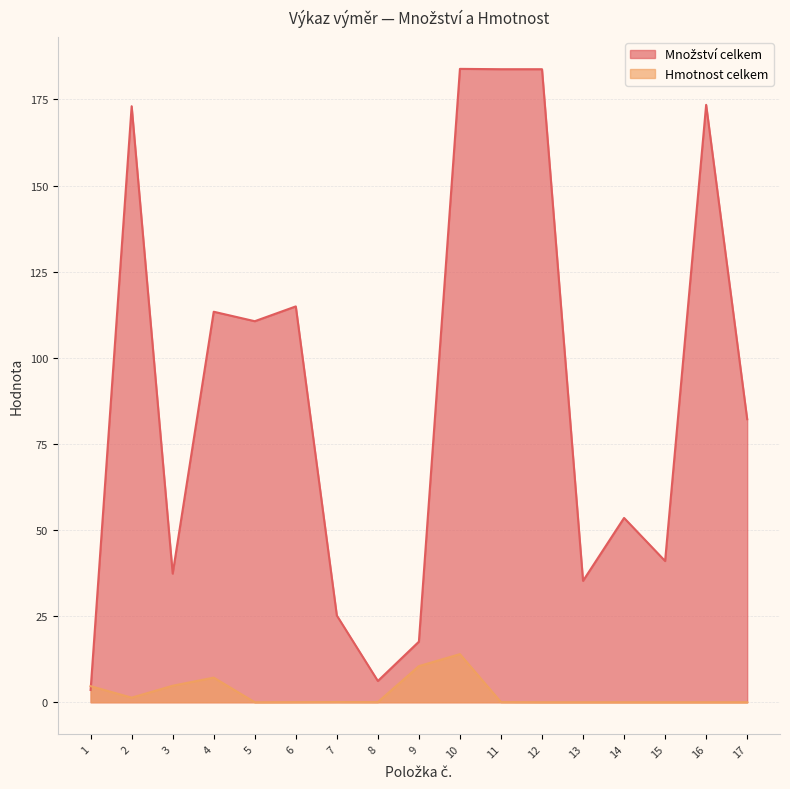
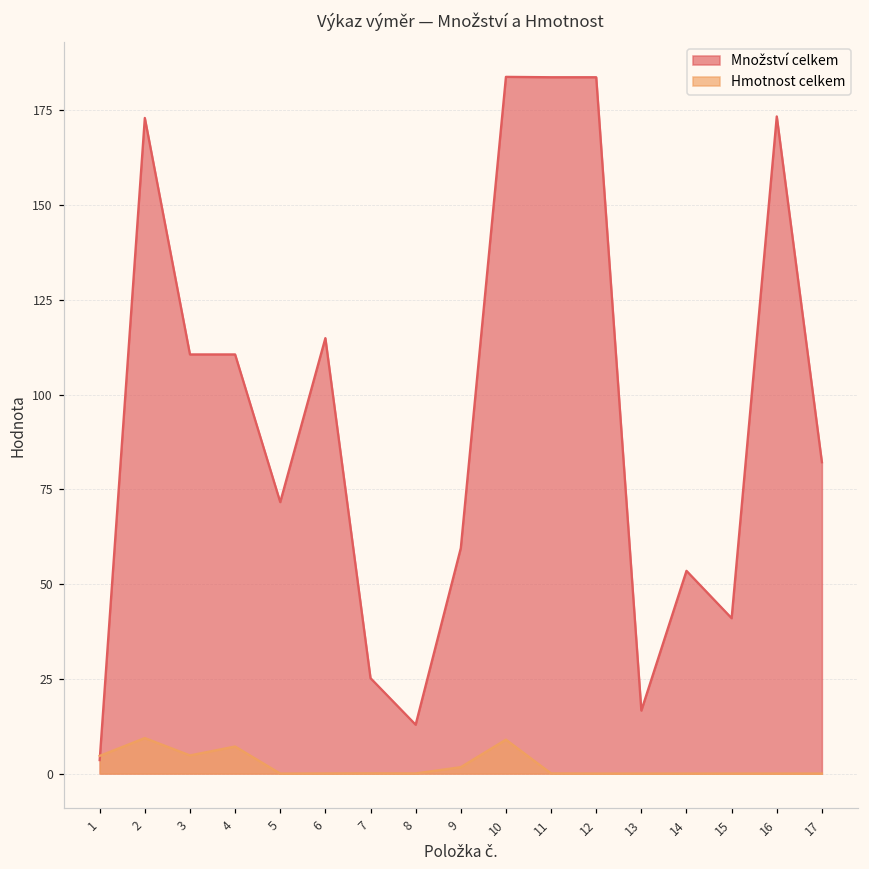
Hmotnost celkem, 2: 1 -> 9
Množství celkem, 3: 37 -> 111
Množství celkem, 4: 113 -> 111
Množství celkem, 5: 111 -> 72
Množství celkem, 8: 6 -> 13
Množství celkem, 9: 18 -> 59
Hmotnost celkem, 9: 10 -> 2
Hmotnost celkem, 10: 14 -> 9
Množství celkem, 13: 35 -> 17
